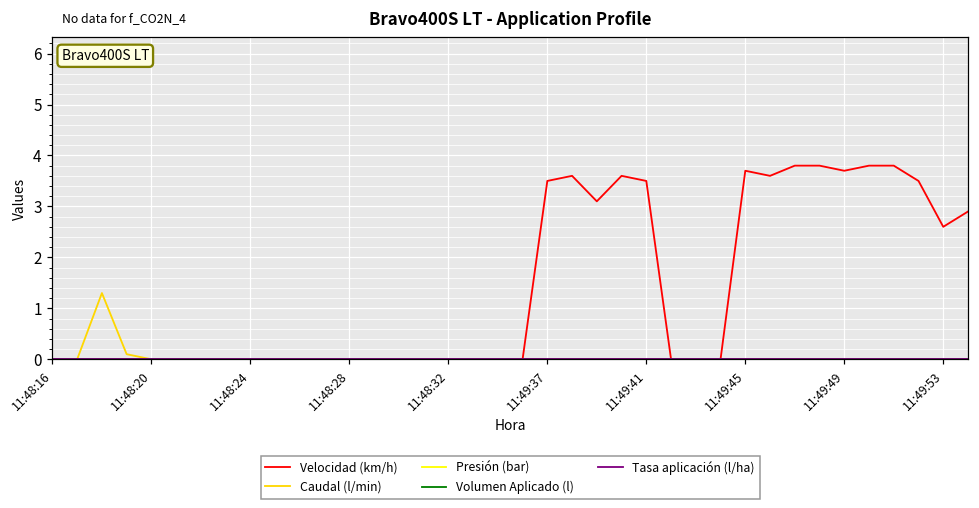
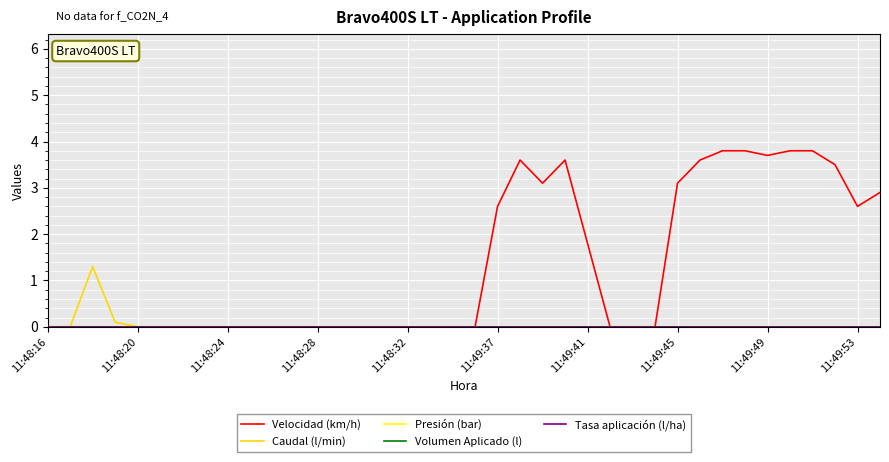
Velocidad (km/h), 11:49:37: 3.5 -> 2.6
Velocidad (km/h), 11:49:41: 3.5 -> 1.8
Velocidad (km/h), 11:49:45: 3.7 -> 3.1
